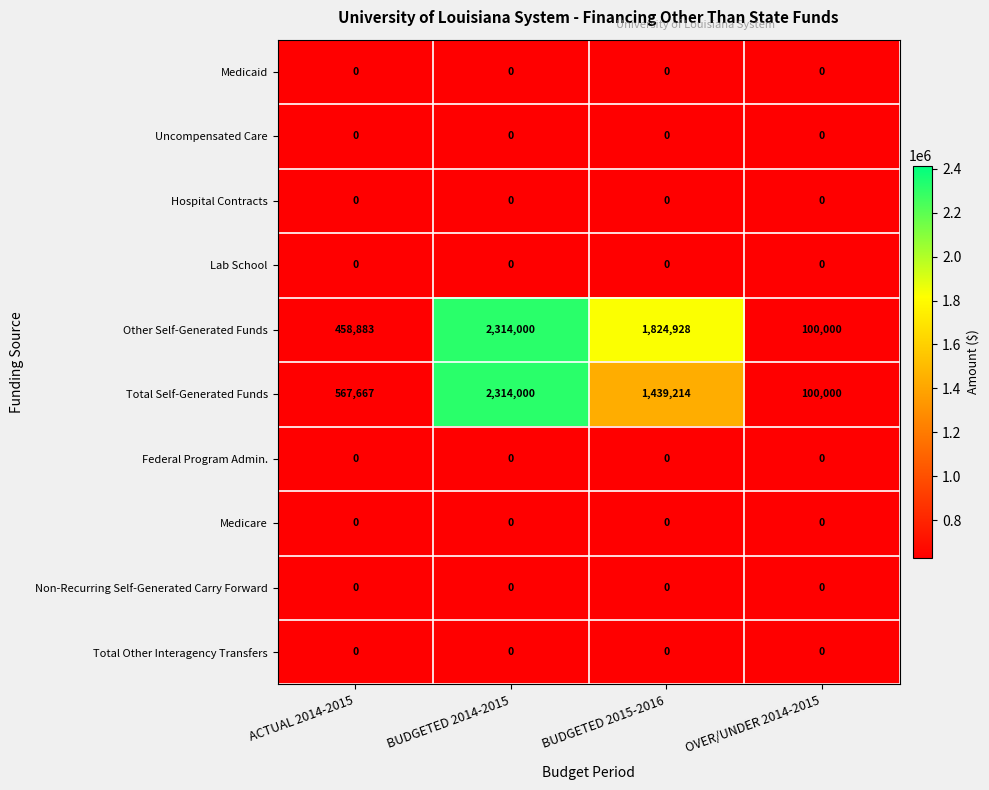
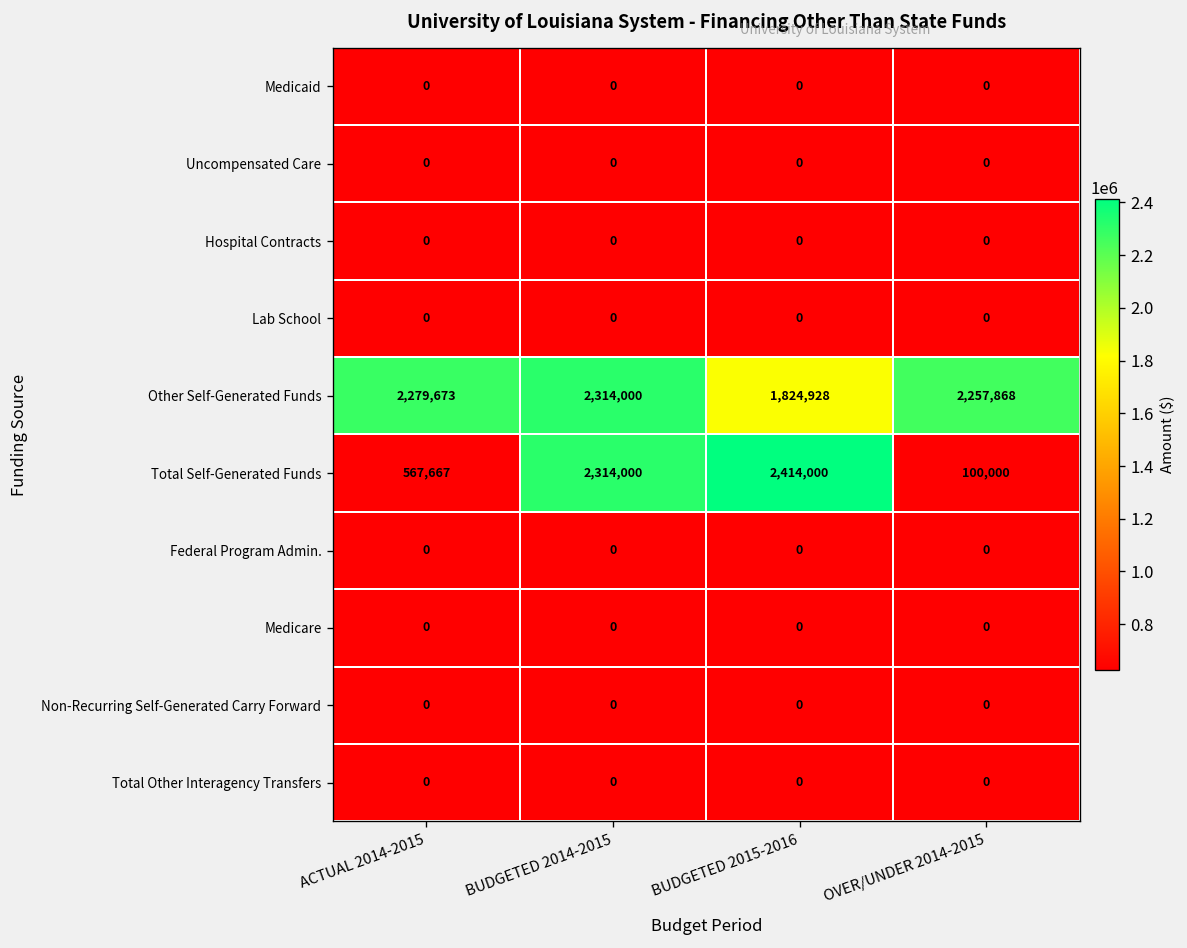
Other Self-Generated Funds, ACTUAL 2014-2015: 458,883 -> 2,279,673
Other Self-Generated Funds, OVER/UNDER 2014-2015: 100,000 -> 2,257,868
Total Self-Generated Funds, BUDGETED 2015-2016: 1,439,214 -> 2,414,000
